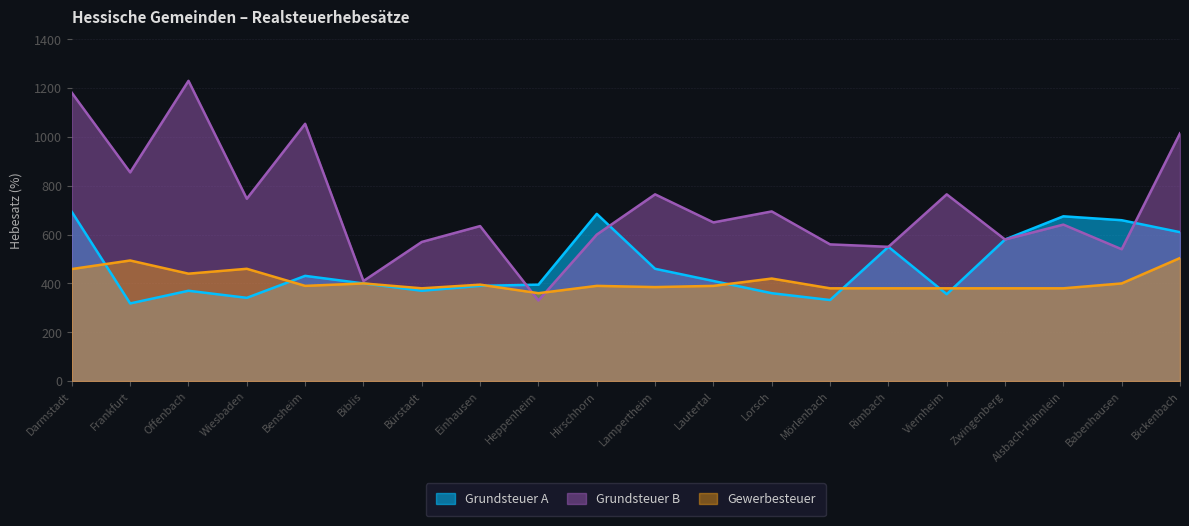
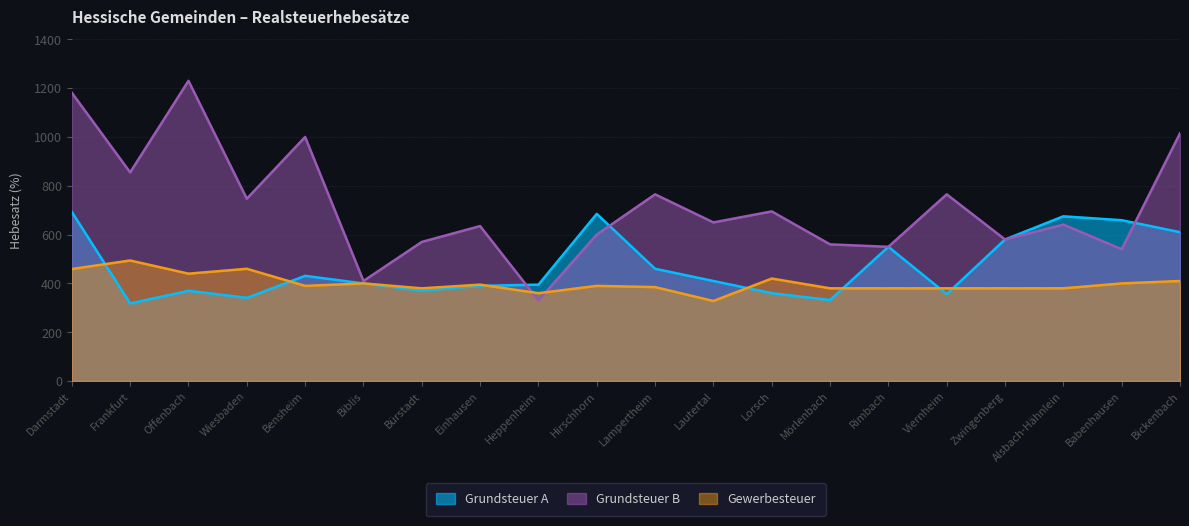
Grundsteuer B, Bensheim: 1050 -> 1000
Gewerbesteuer, Lautertal: 390 -> 330
Gewerbesteuer, Bickenbach: 500 -> 410
